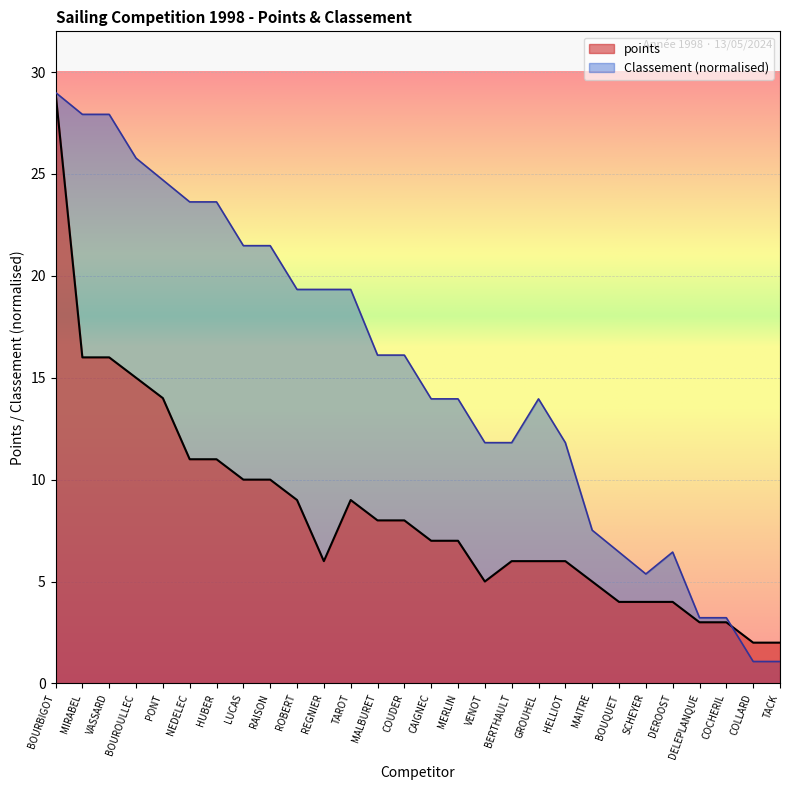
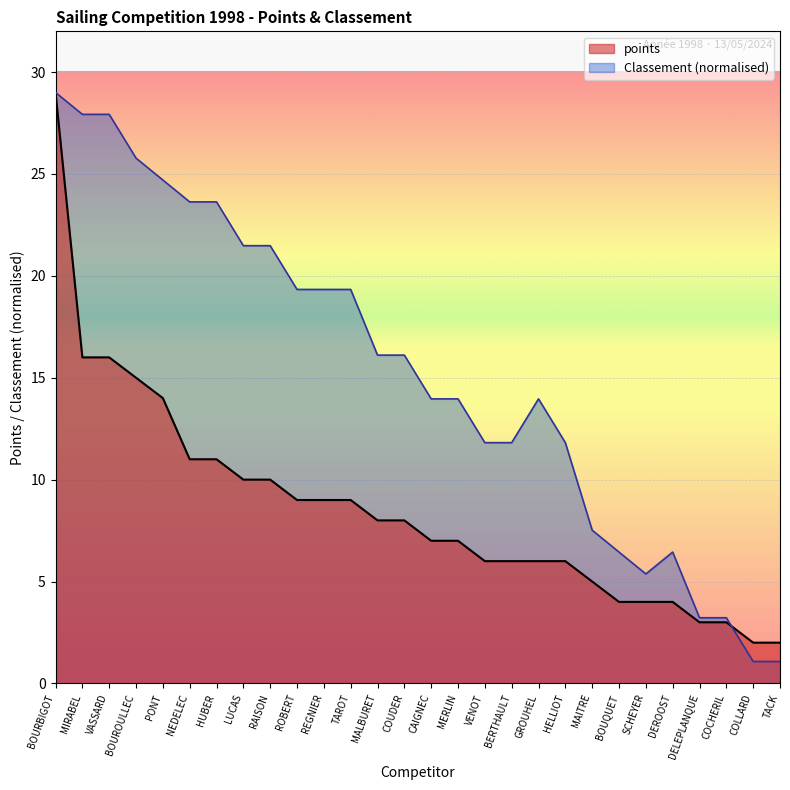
points, REGNIER: 6 -> 9
points, VENOT: 5 -> 6
